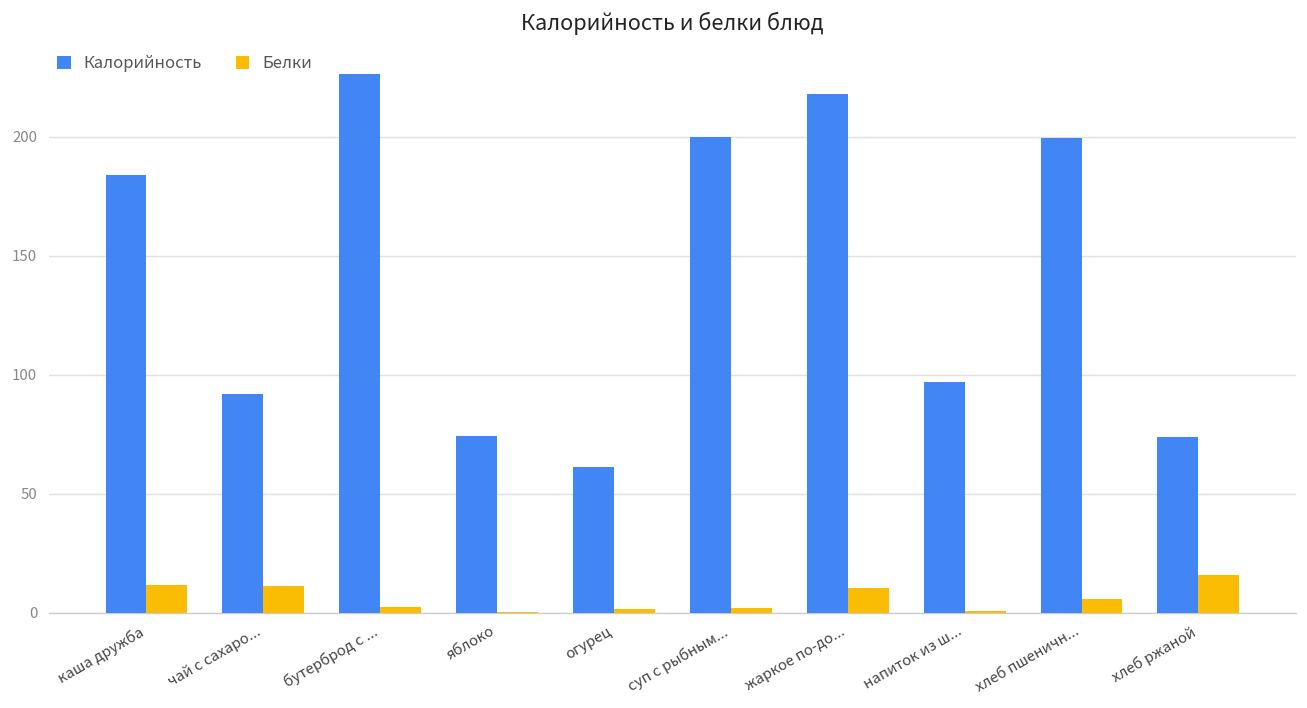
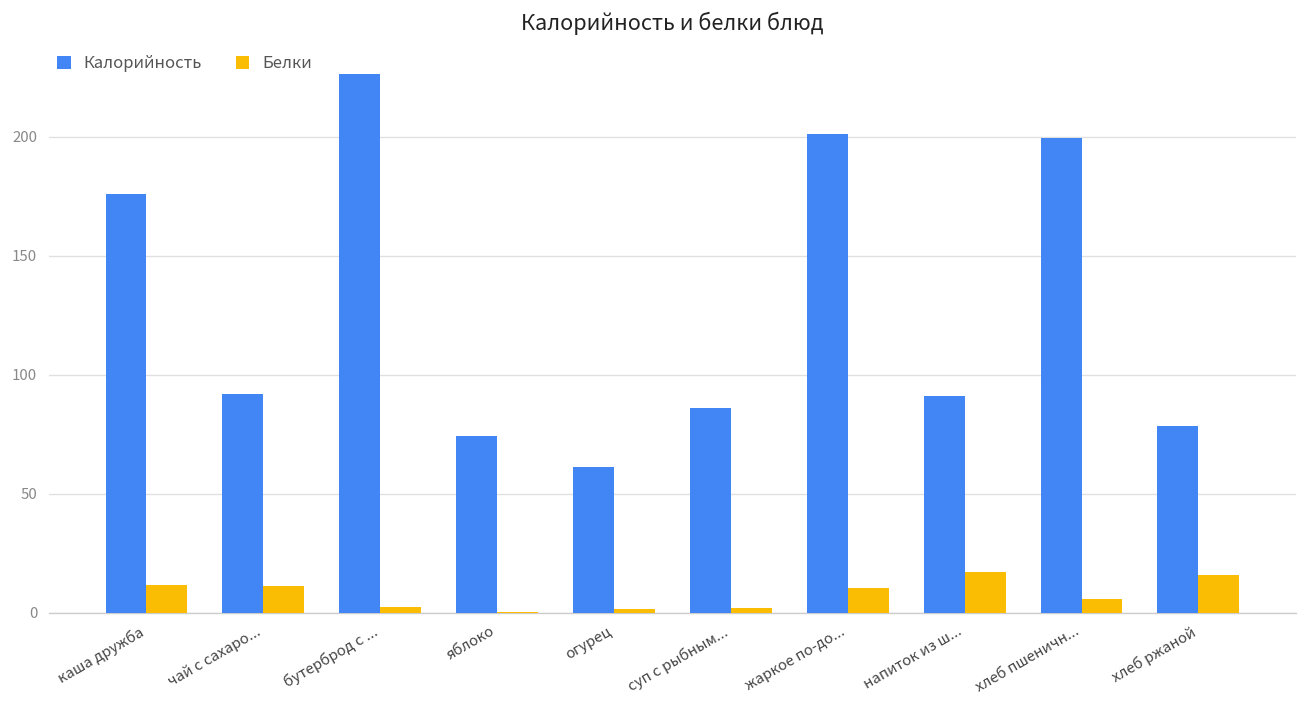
Калорийность, каша дружба: 184 -> 176
Калорийность, суп с рыбным...: 200 -> 86
Калорийность, жаркое по-до...: 218 -> 201
Калорийность, напиток из ш...: 97 -> 91
Белки, напиток из ш...: 1 -> 17
Калорийность, хлеб ржаной: 74 -> 78
